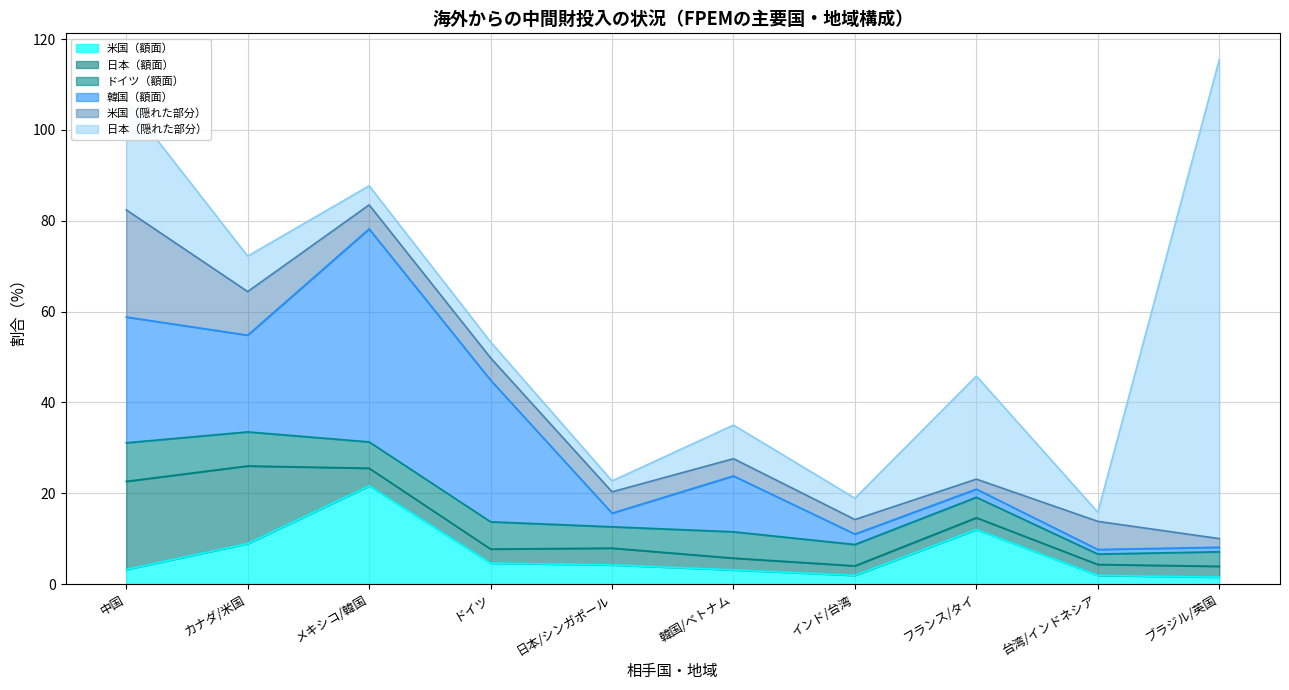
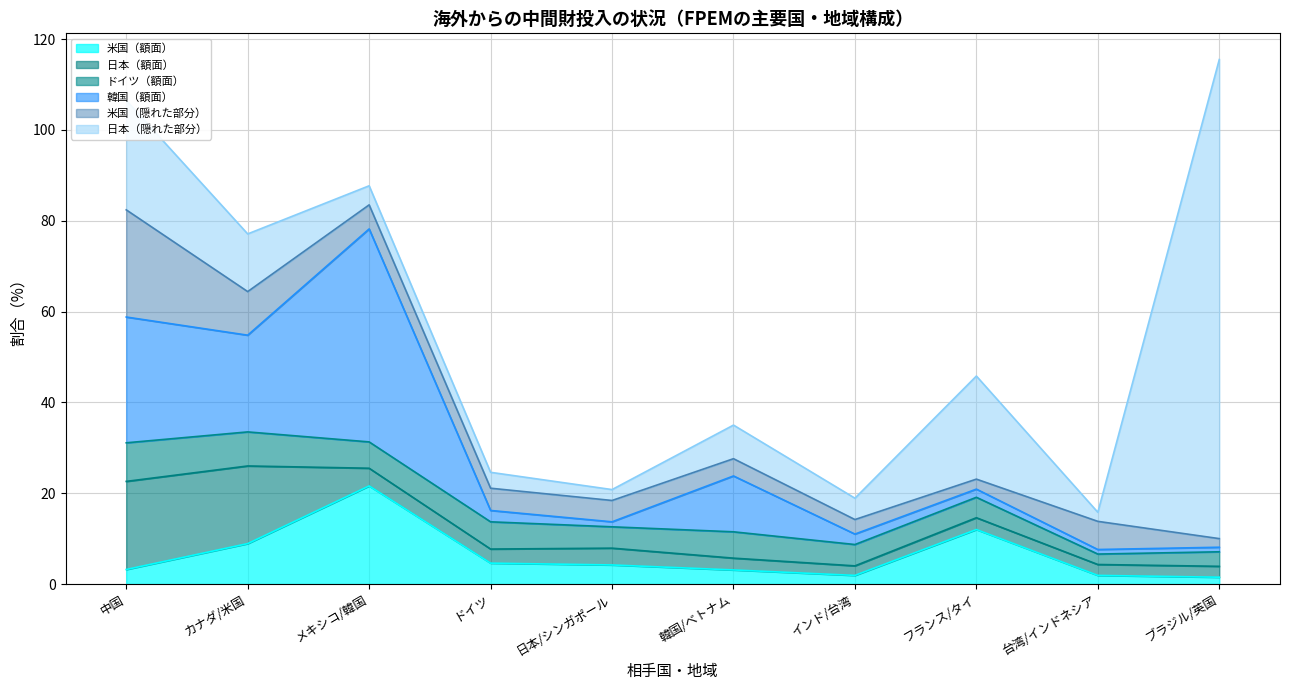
日本（隠れた部分）, カナダ/米国: 8 -> 13
韓国（額面）, ドイツ: 31 -> 3
韓国（額面）, 日本/シンガポール: 3 -> 1
